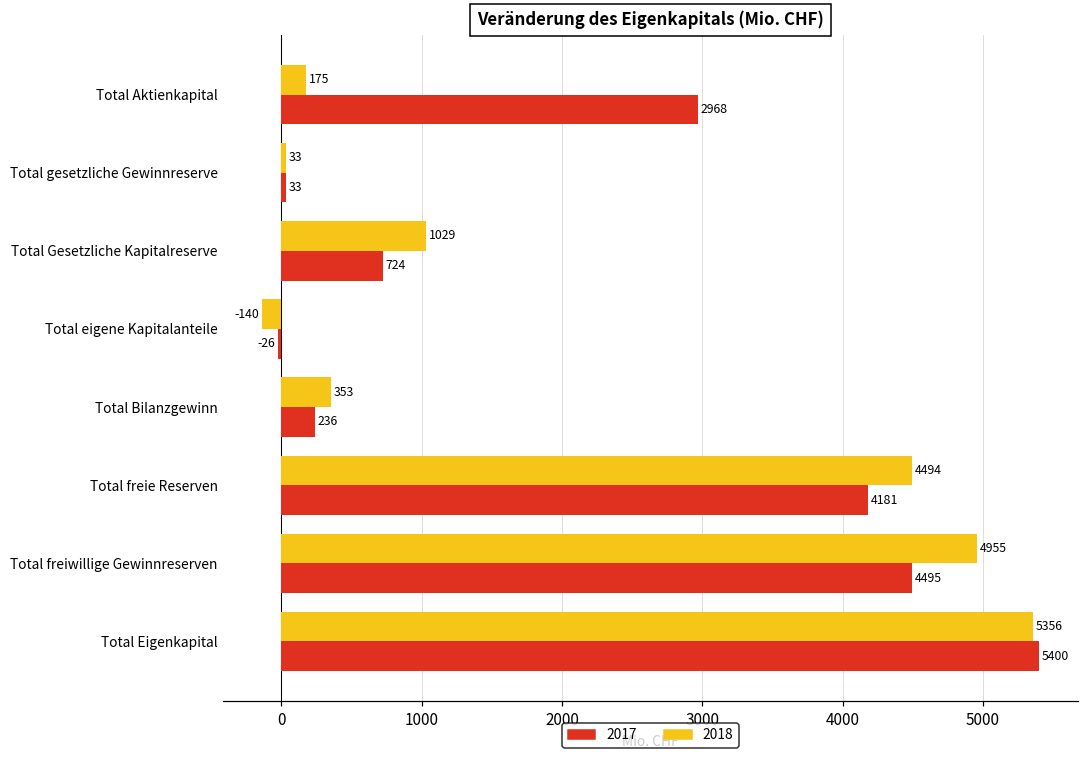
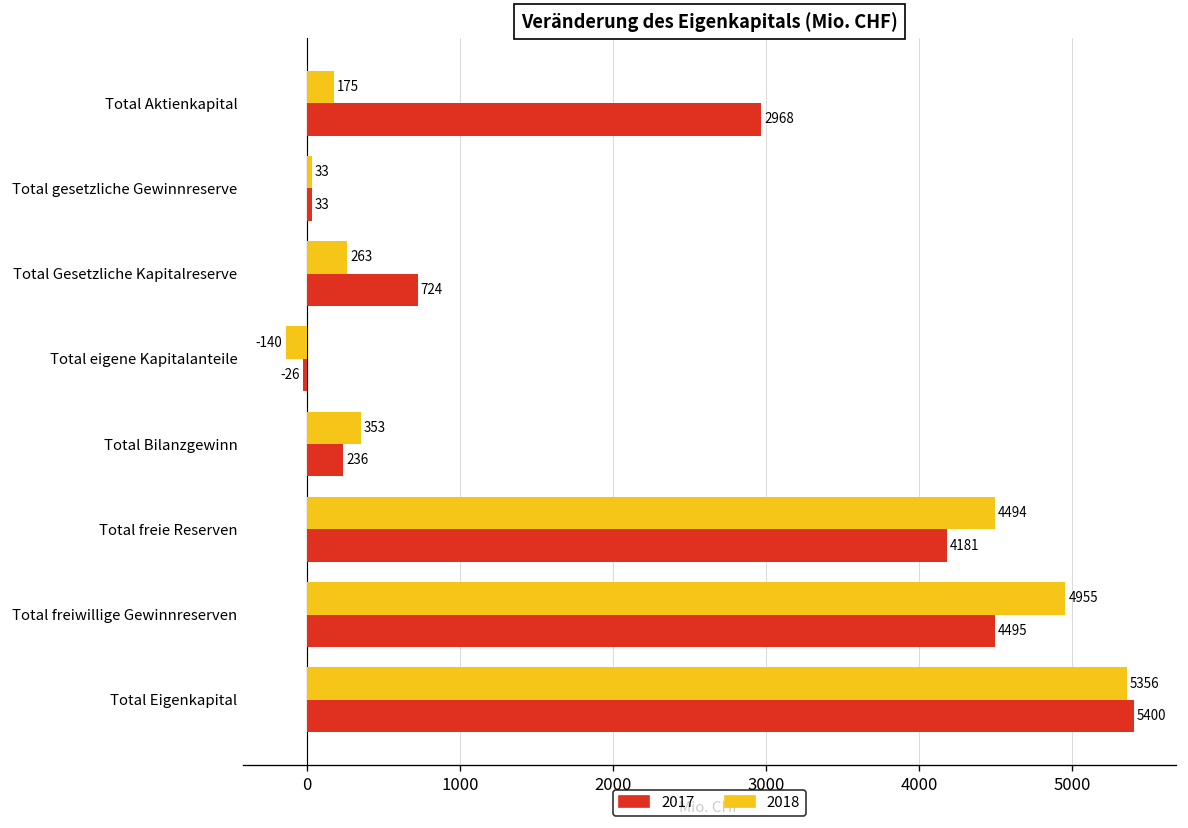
2018, Total Gesetzliche Kapitalreserve: 1029 -> 263
